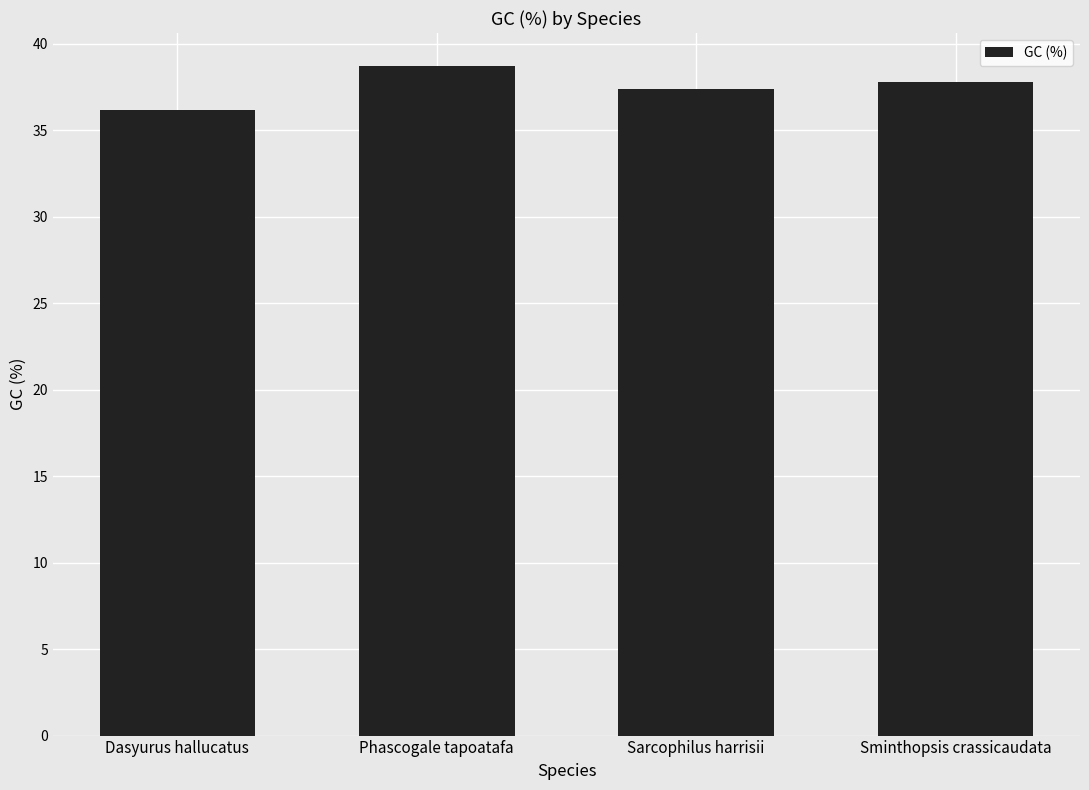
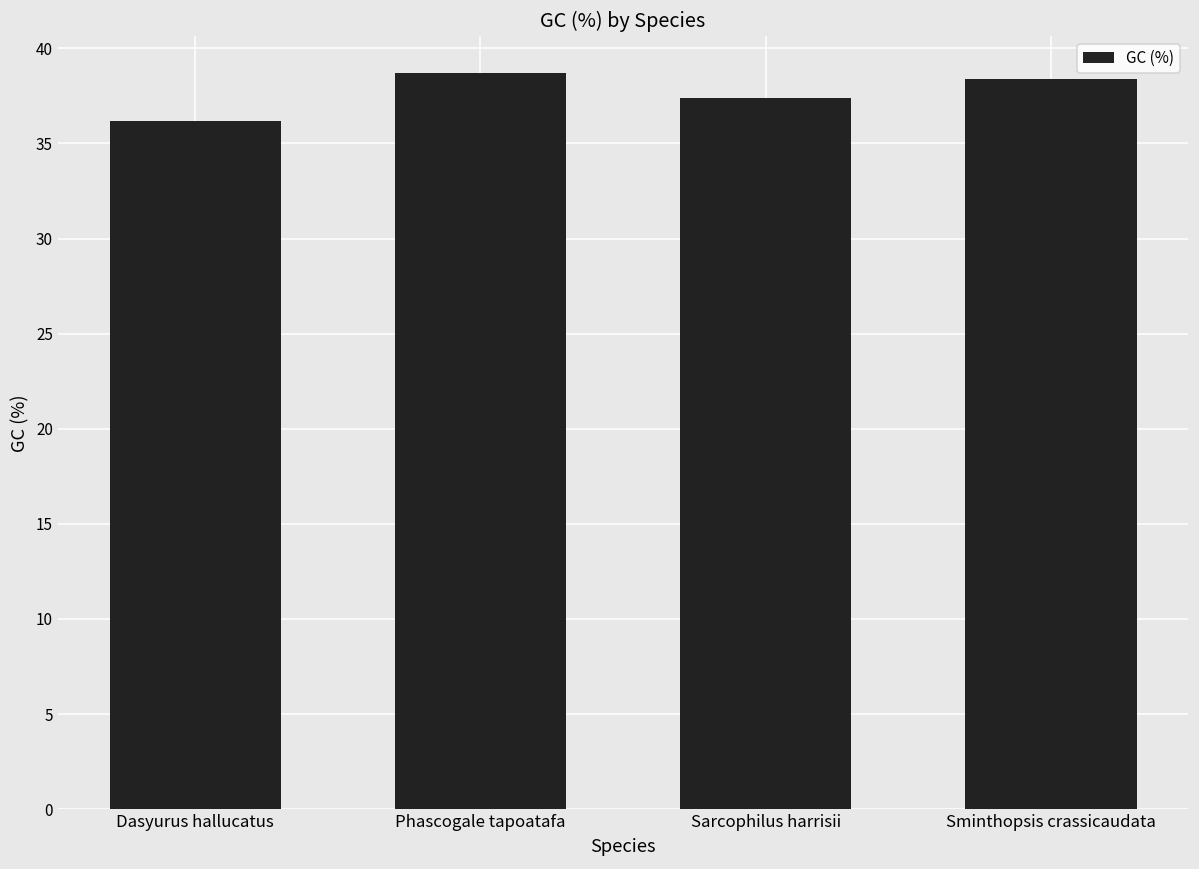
Sminthopsis crassicaudata: 37.8 -> 38.4
